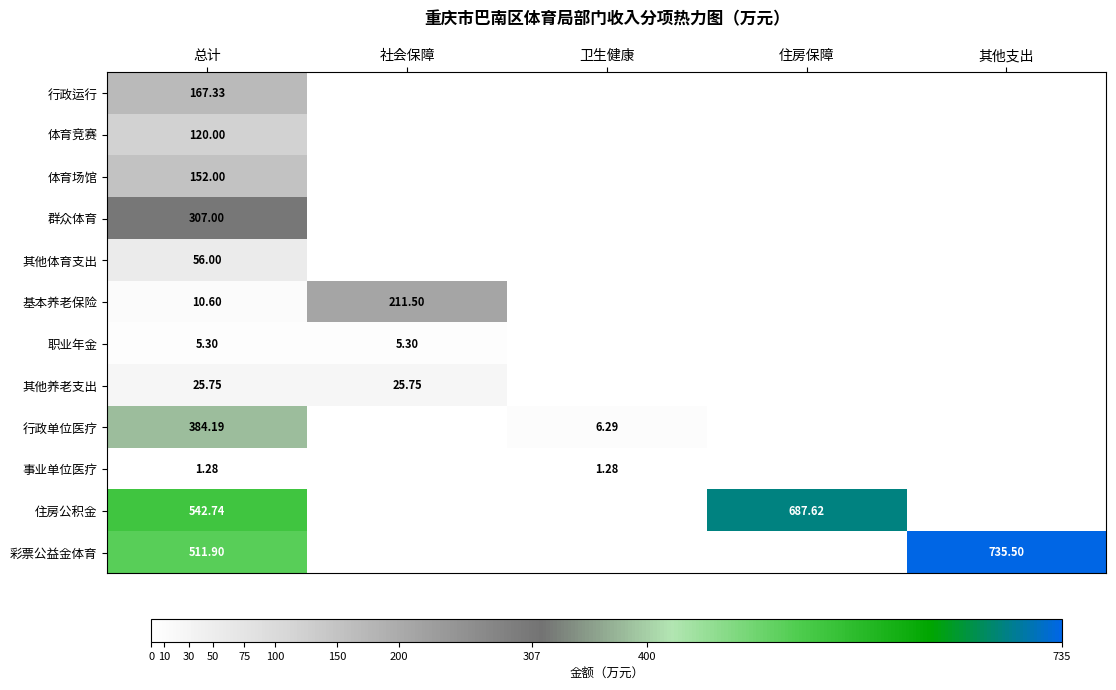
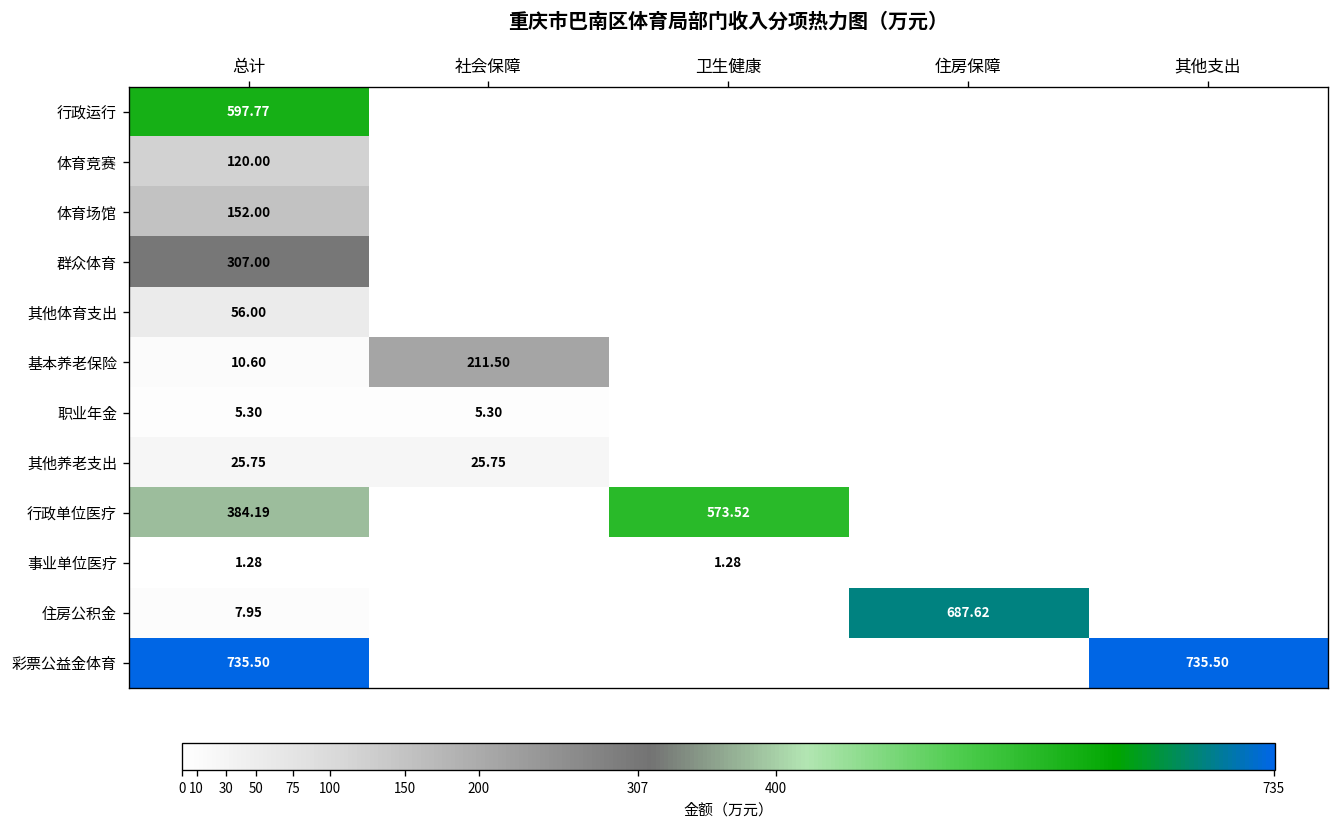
行政运行, 总计: 167.33 -> 597.77
行政单位医疗, 卫生健康: 6.29 -> 573.52
住房公积金, 总计: 542.74 -> 7.95
彩票公益金体育, 总计: 511.90 -> 735.50
